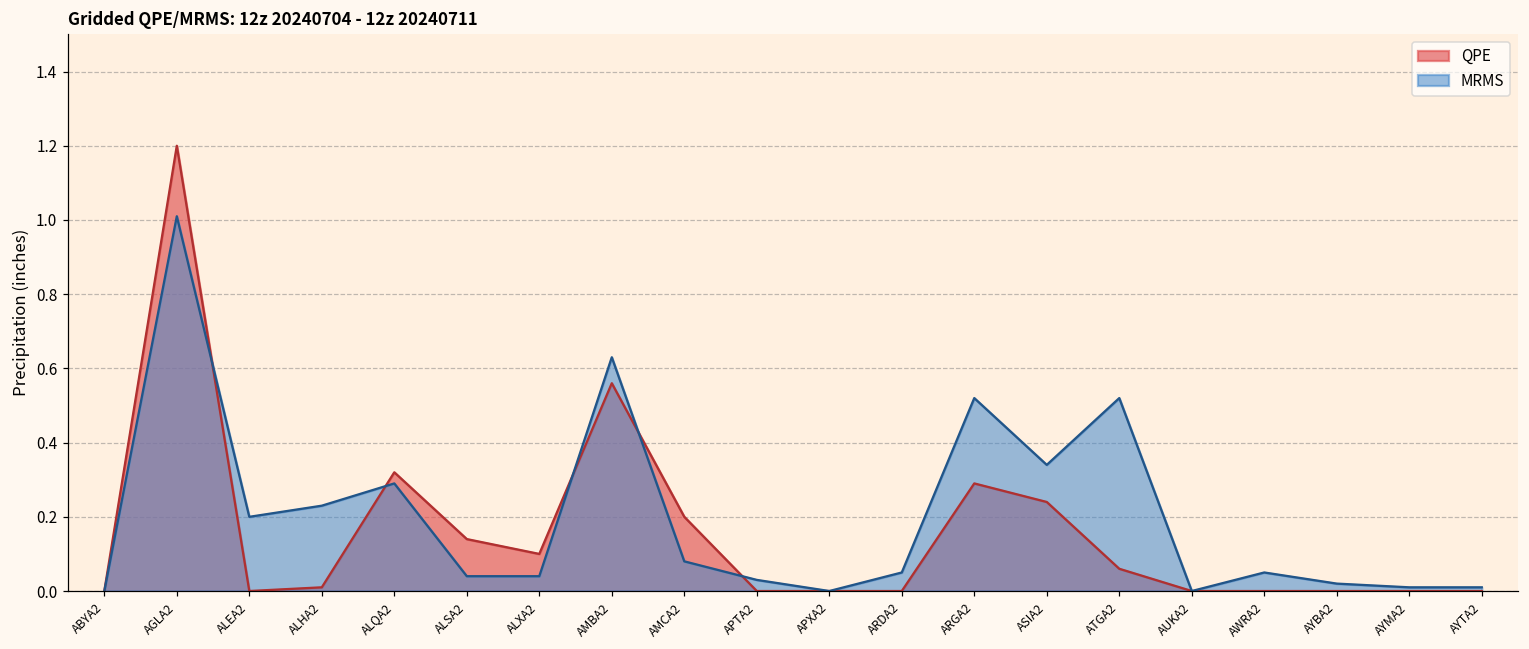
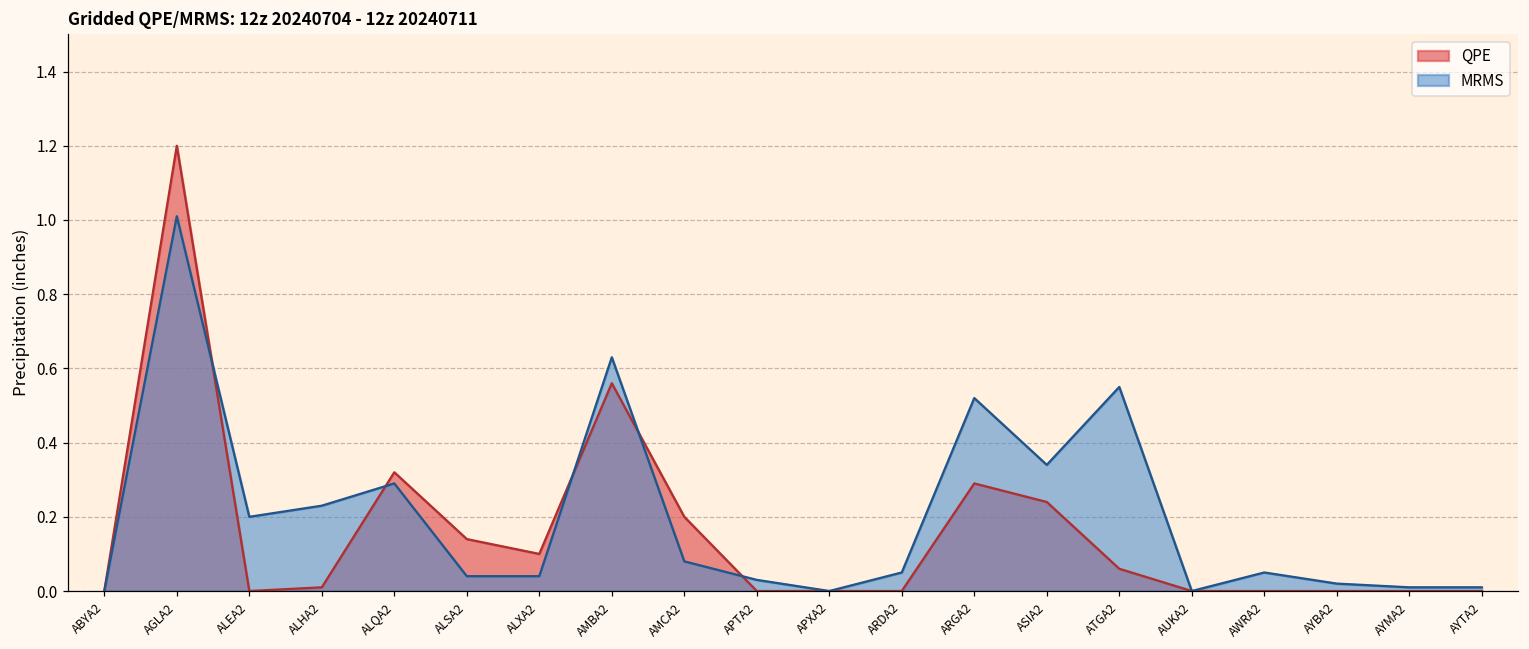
MRMS, ATGA2: 0.52 -> 0.55
